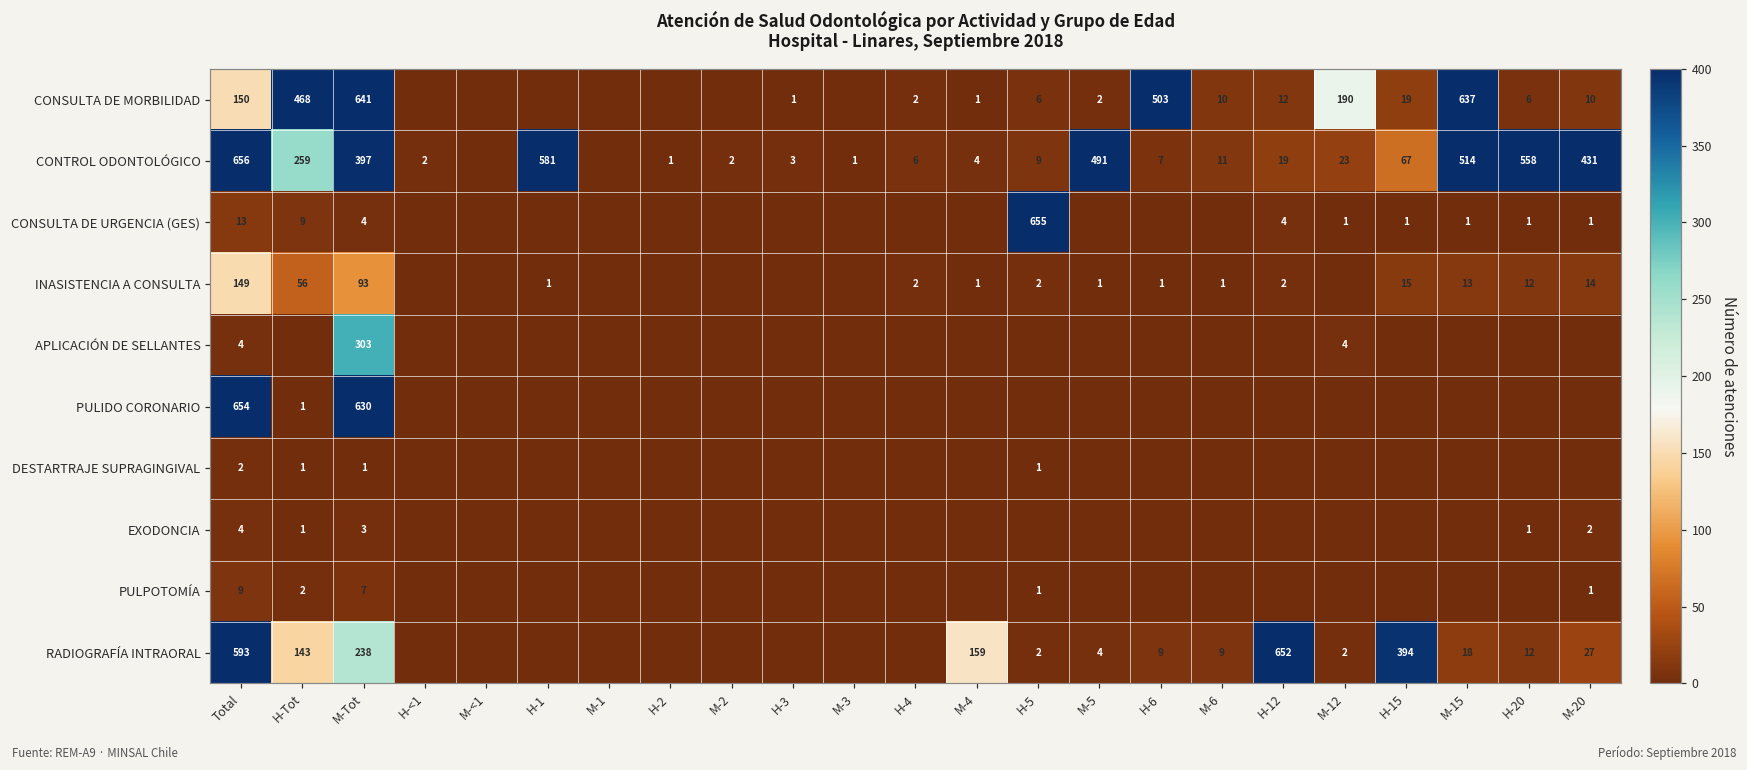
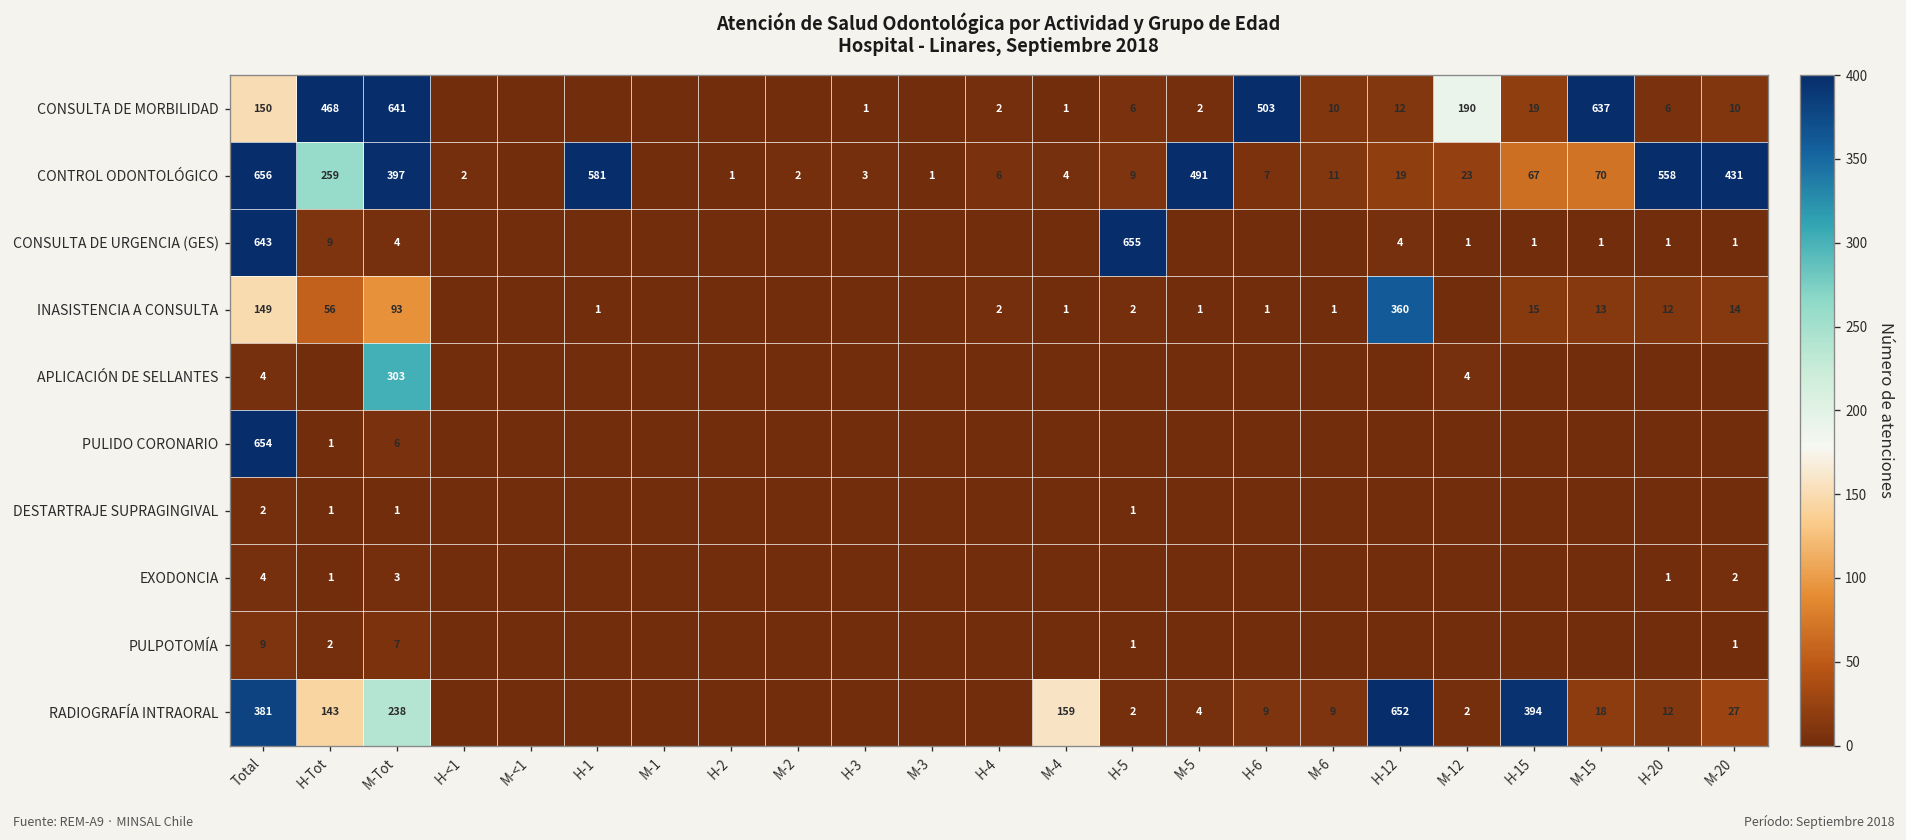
CONTROL ODONTOLÓGICO, M-15: 514 -> 70
CONSULTA DE URGENCIA (GES), Total: 13 -> 643
INASISTENCIA A CONSULTA, H-12: 2 -> 360
PULIDO CORONARIO, M-Tot: 630 -> 6
RADIOGRAFÍA INTRAORAL, Total: 593 -> 381
